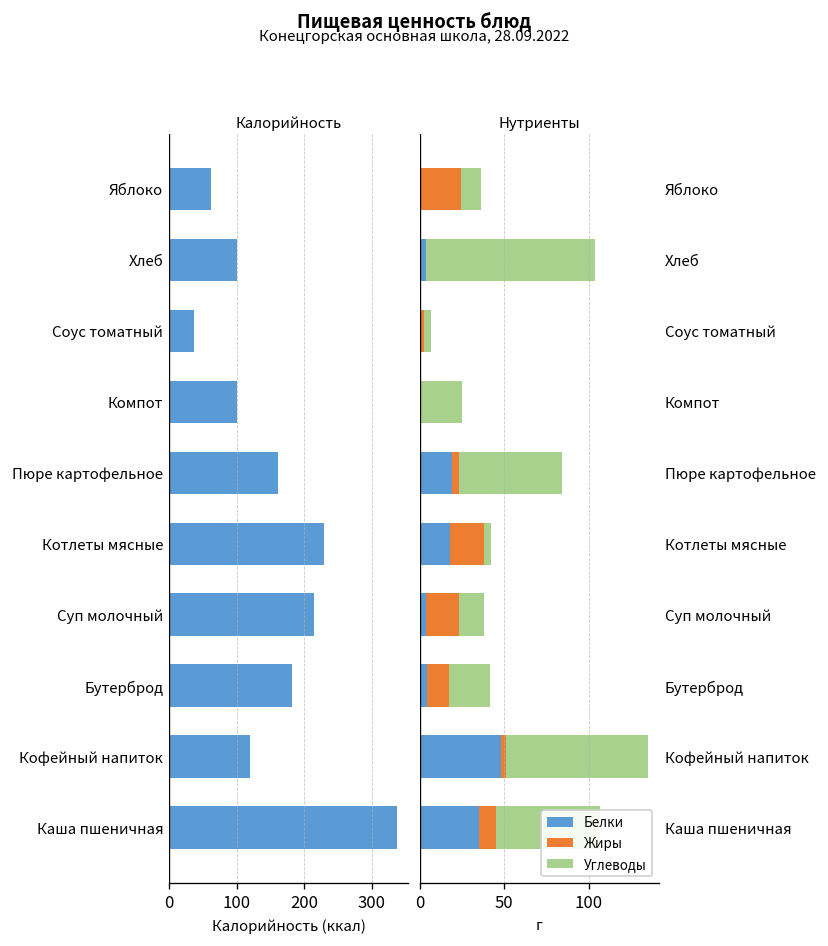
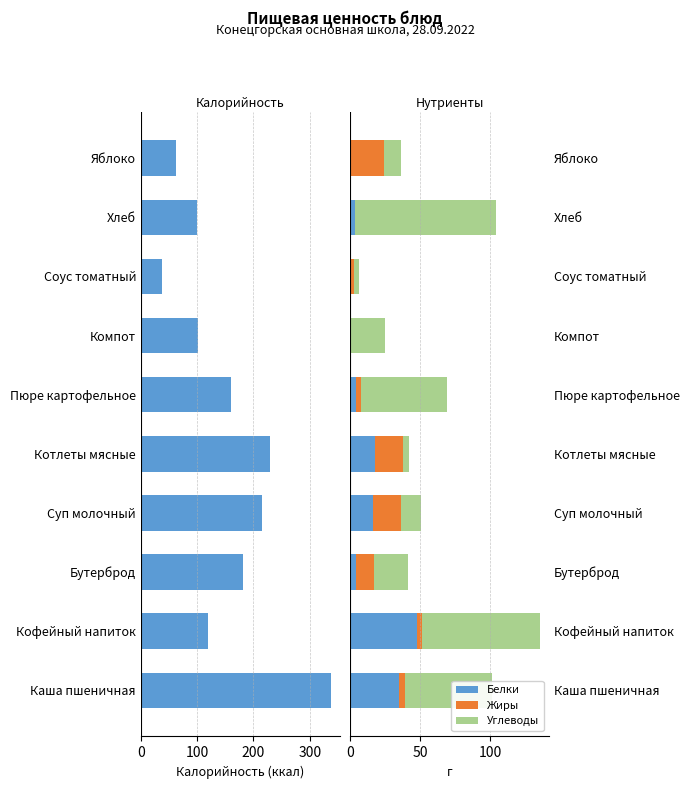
Нутриенты, Белки, Пюре картофельное: 19 -> 4
Нутриенты, Белки, Суп молочный: 3 -> 16
Нутриенты, Жиры, Каша пшеничная: 10 -> 4
